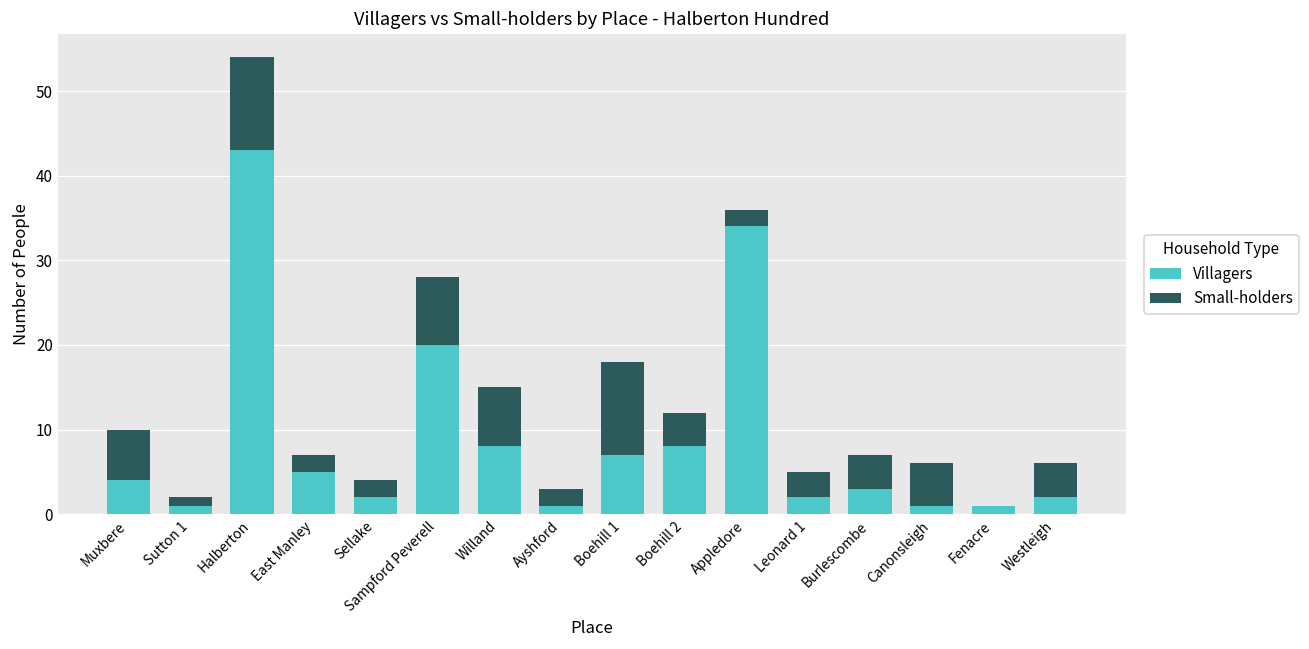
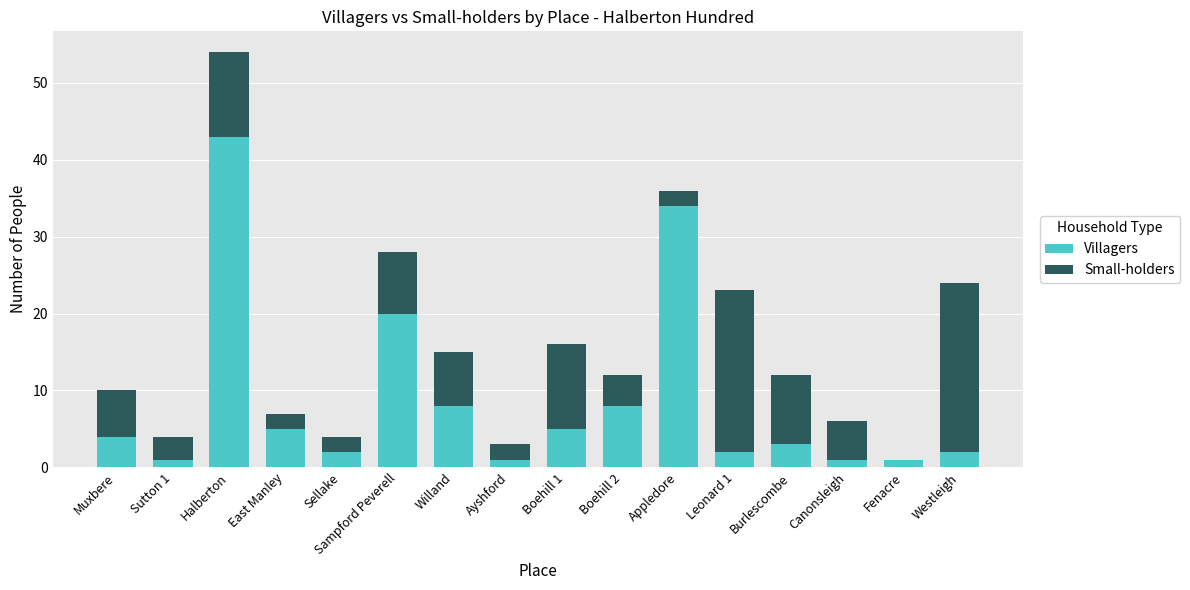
Small-holders, Sutton 1: 1 -> 3
Villagers, Boehill 1: 7 -> 5
Small-holders, Leonard 1: 3 -> 21
Small-holders, Burlescombe: 4 -> 9
Small-holders, Westleigh: 4 -> 22
